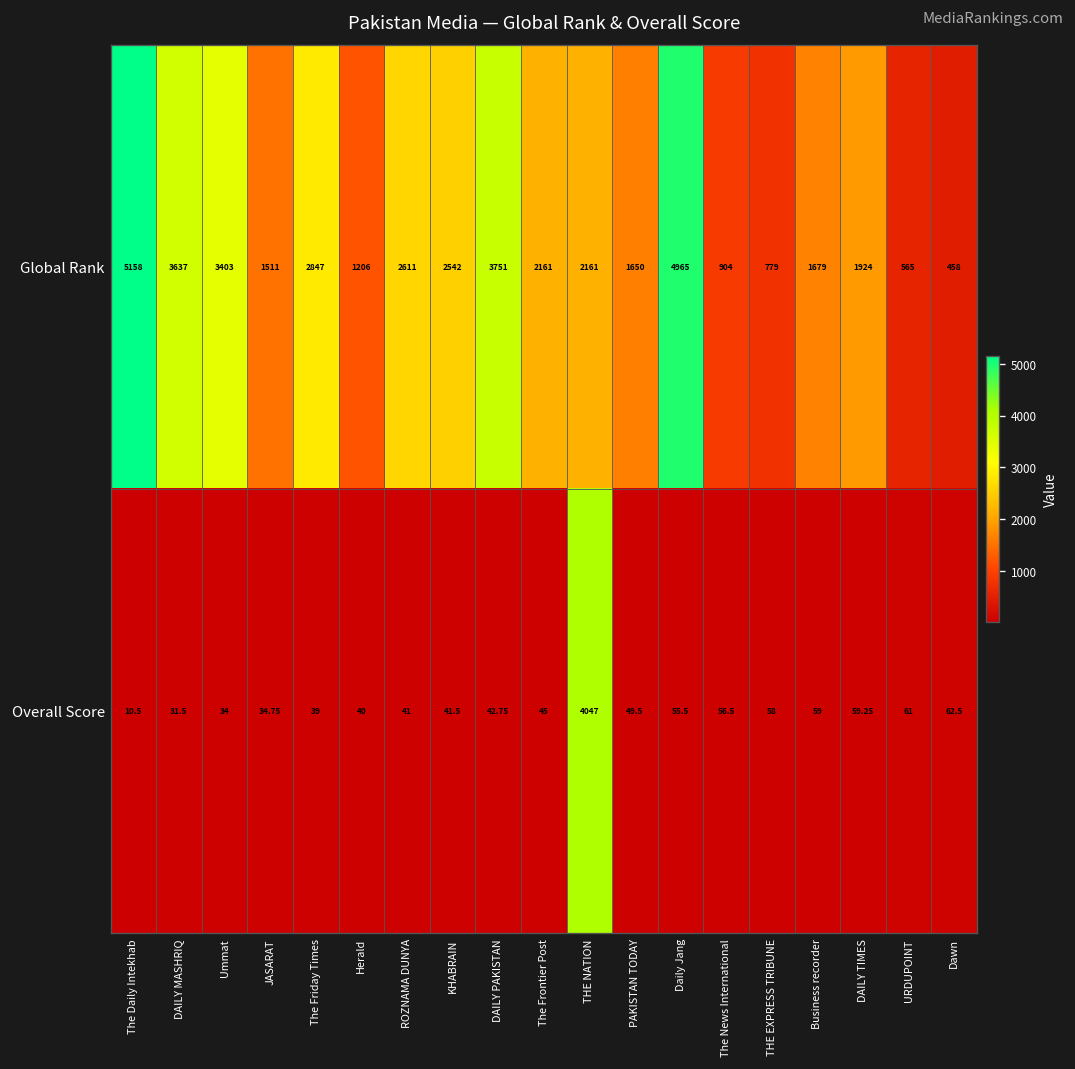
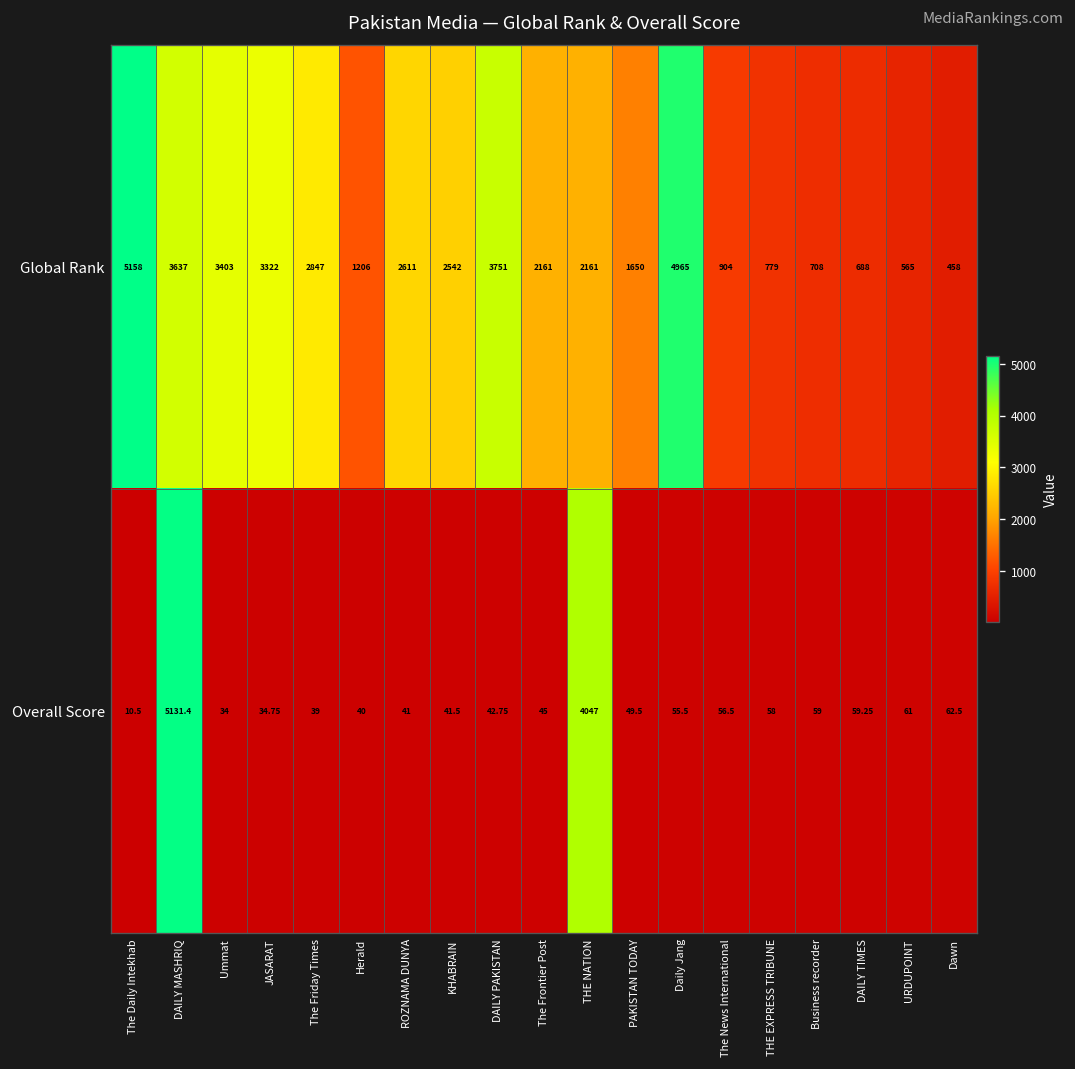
Global Rank, JASARAT: 1511 -> 3322
Global Rank, Business recorder: 1679 -> 708
Global Rank, DAILY TIMES: 1924 -> 688
Overall Score, DAILY MASHRIQ: 31.5 -> 5131.4
